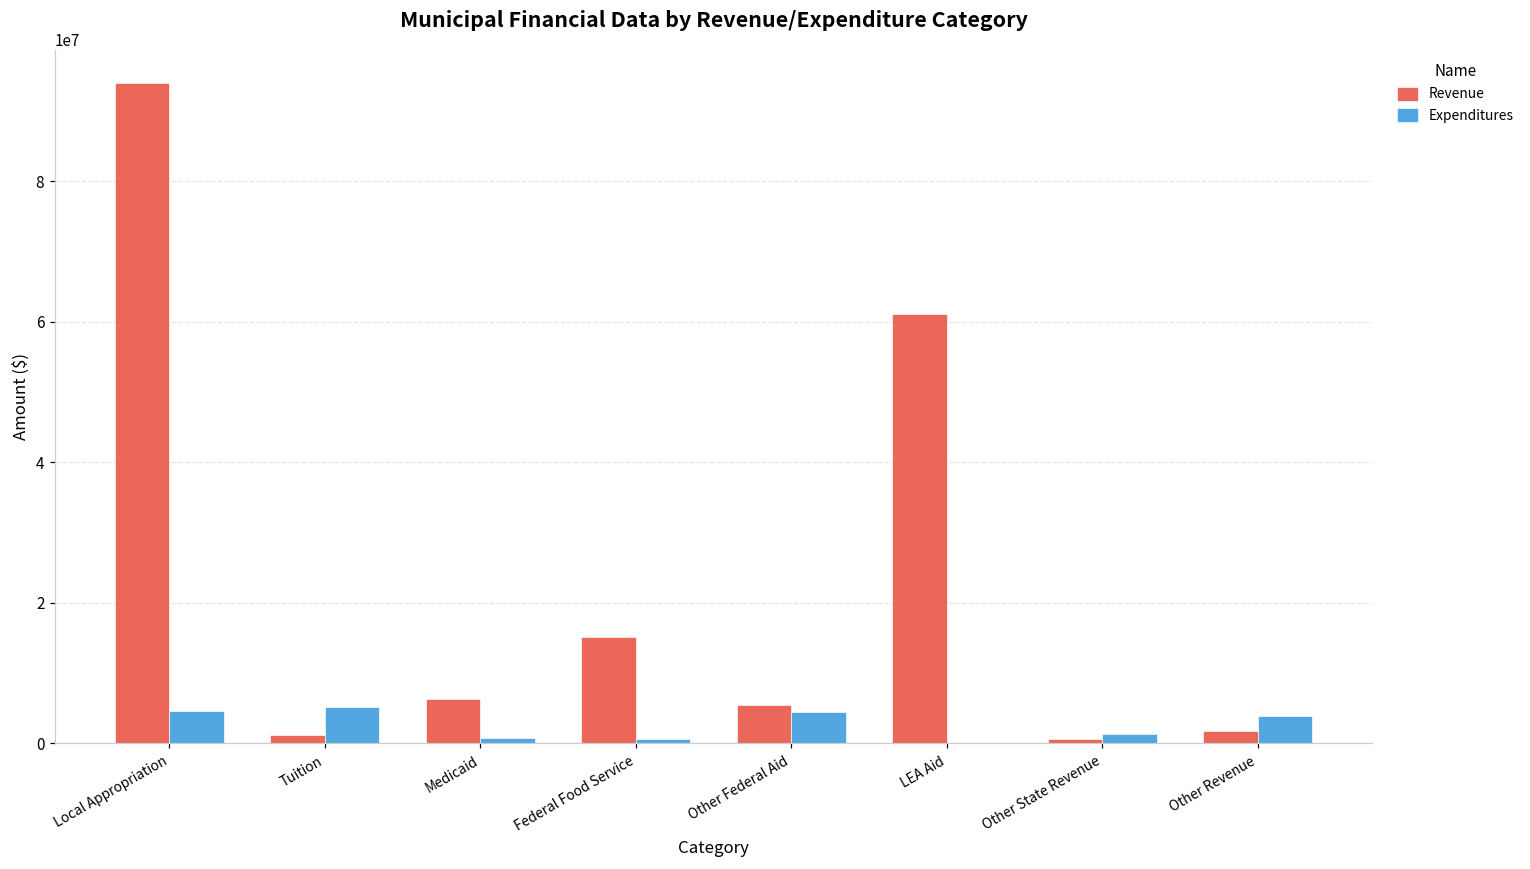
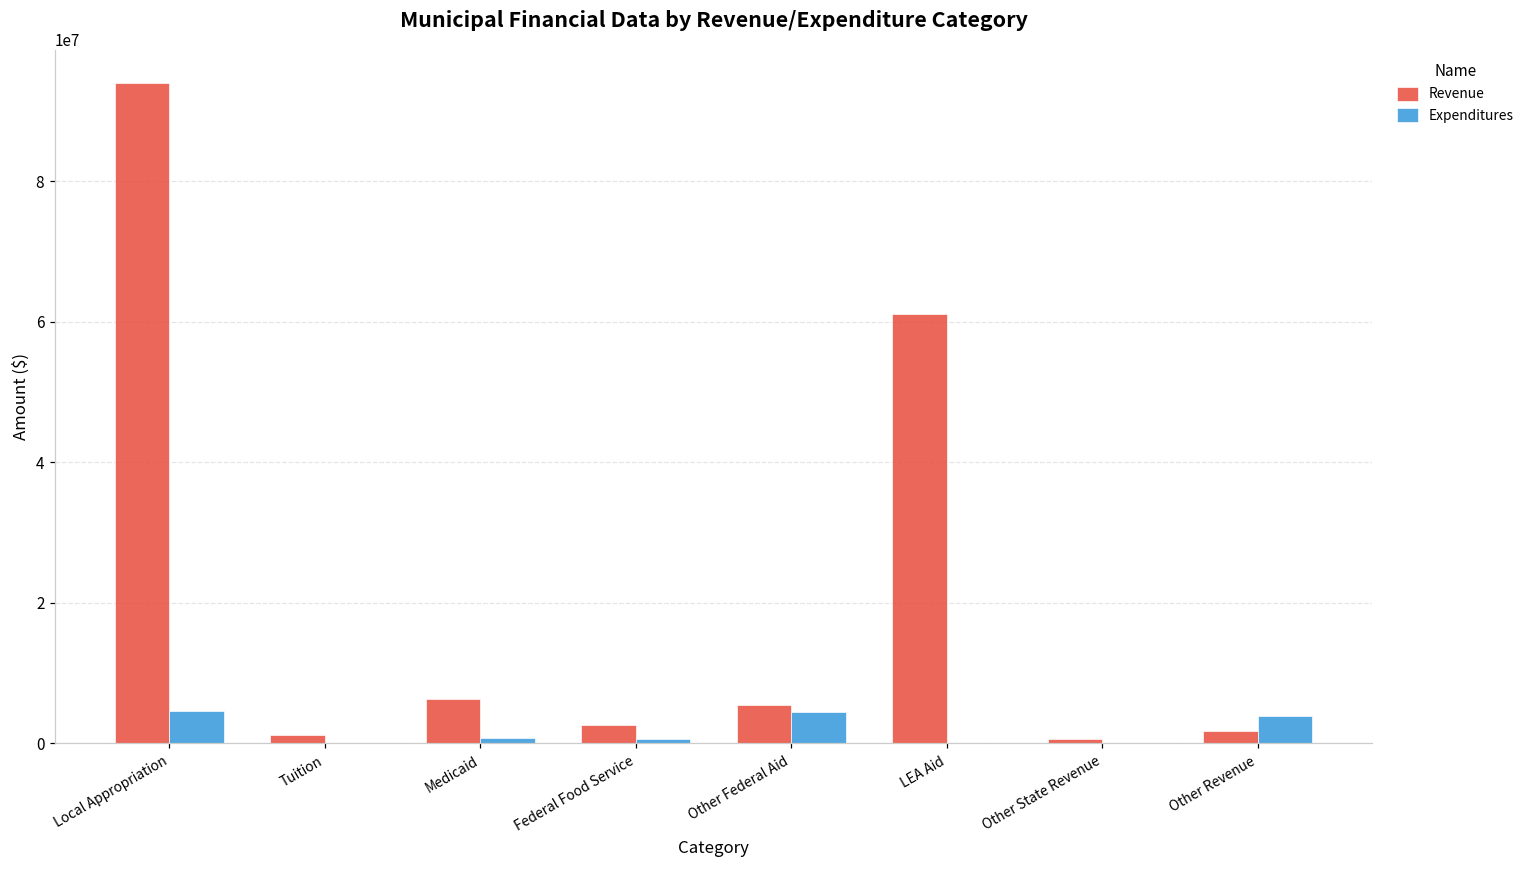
Expenditures, Tuition: 5000000 -> 0
Revenue, Federal Food Service: 15000000 -> 3000000
Expenditures, Other State Revenue: 1000000 -> 0
